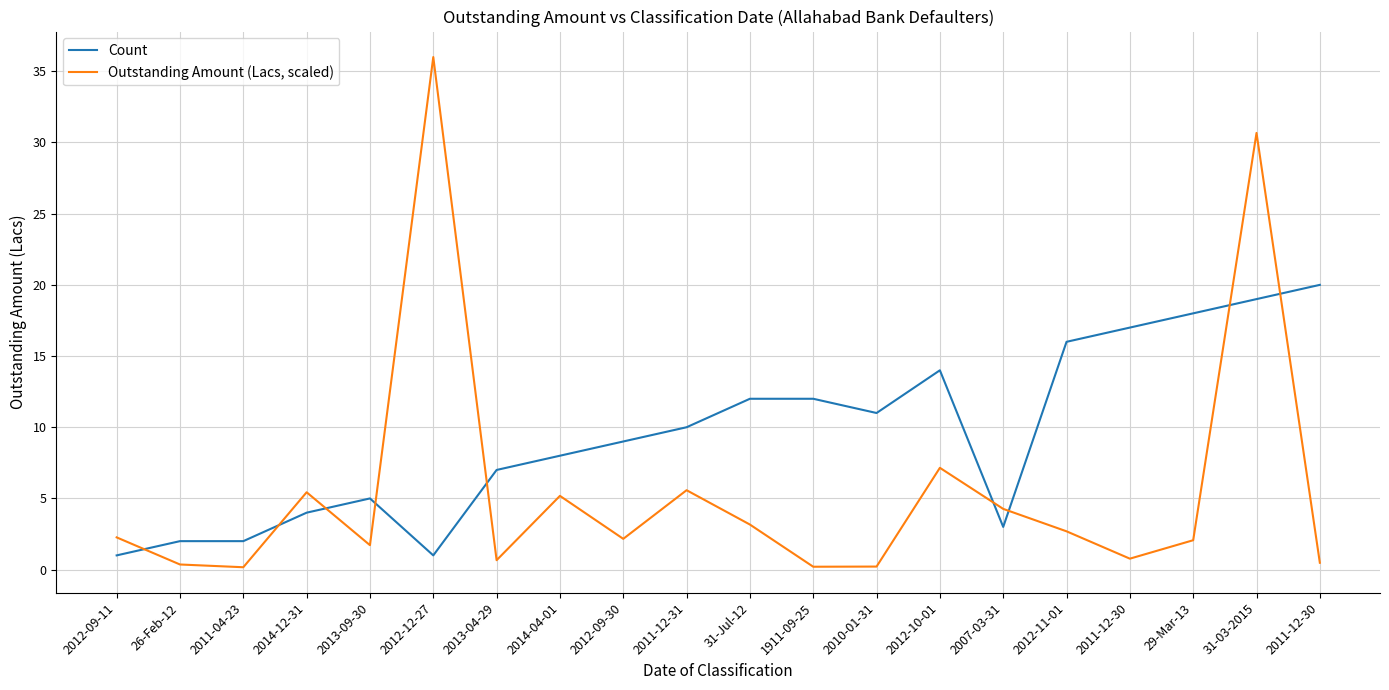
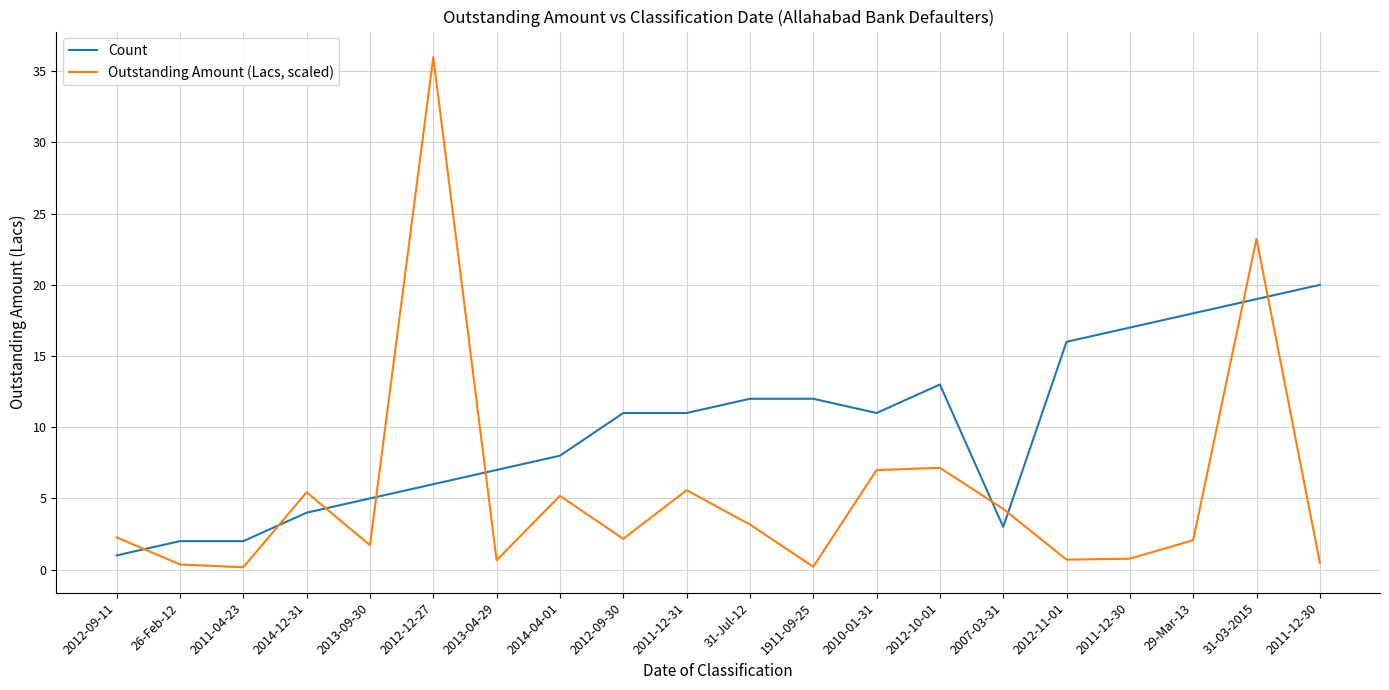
Count, 2012-12-27: 1 -> 6
Count, 2012-09-30: 9 -> 11
Count, 2011-12-31: 10 -> 11
Outstanding Amount (Lacs, scaled), 2010-01-31: 0.2 -> 7.0
Count, 2012-10-01: 14 -> 13
Outstanding Amount (Lacs, scaled), 2012-11-01: 2.7 -> 0.7
Outstanding Amount (Lacs, scaled), 31-03-2015: 30.7 -> 23.2
